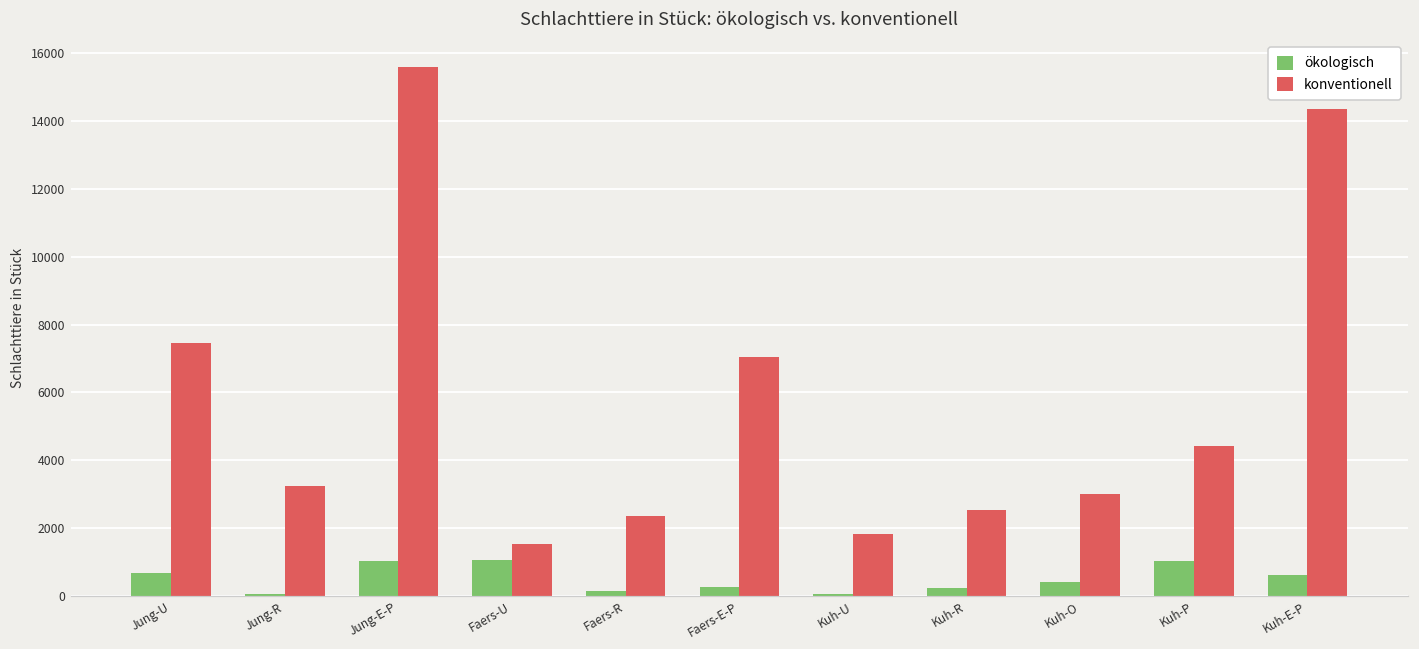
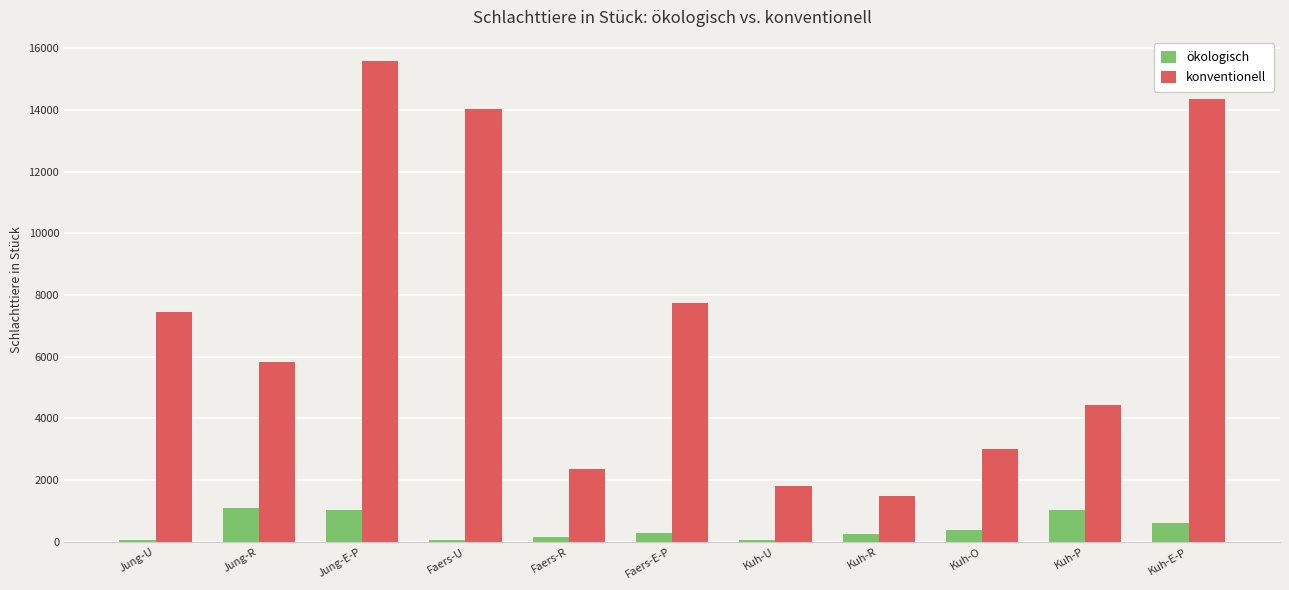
ökologisch, Jung-U: 700 -> 100
ökologisch, Jung-R: 100 -> 1100
konventionell, Jung-R: 3200 -> 5800
ökologisch, Faers-U: 1000 -> 100
konventionell, Faers-U: 1500 -> 14000
konventionell, Faers-E-P: 7000 -> 7700
konventionell, Kuh-R: 2500 -> 1500
